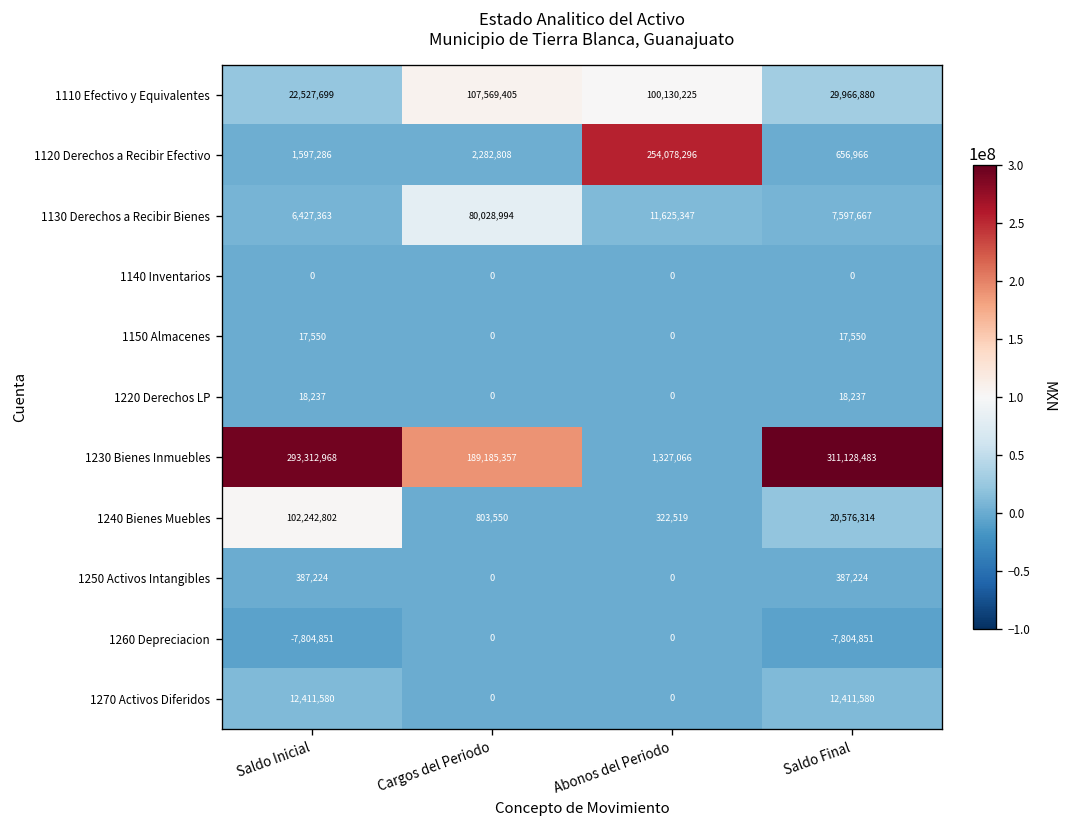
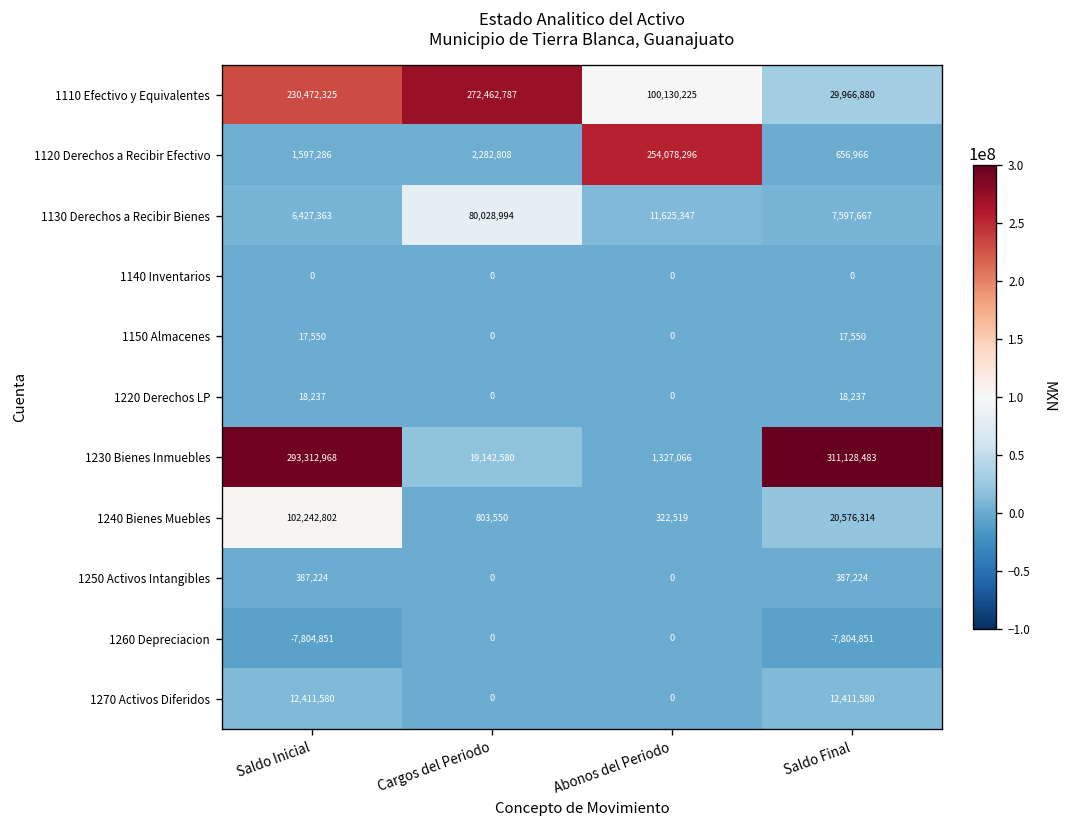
1110 Efectivo y Equivalentes, Saldo Inicial: 22,527,699 -> 230,472,325
1110 Efectivo y Equivalentes, Cargos del Periodo: 107,569,405 -> 272,462,787
1230 Bienes Inmuebles, Cargos del Periodo: 189,185,357 -> 19,142,580
